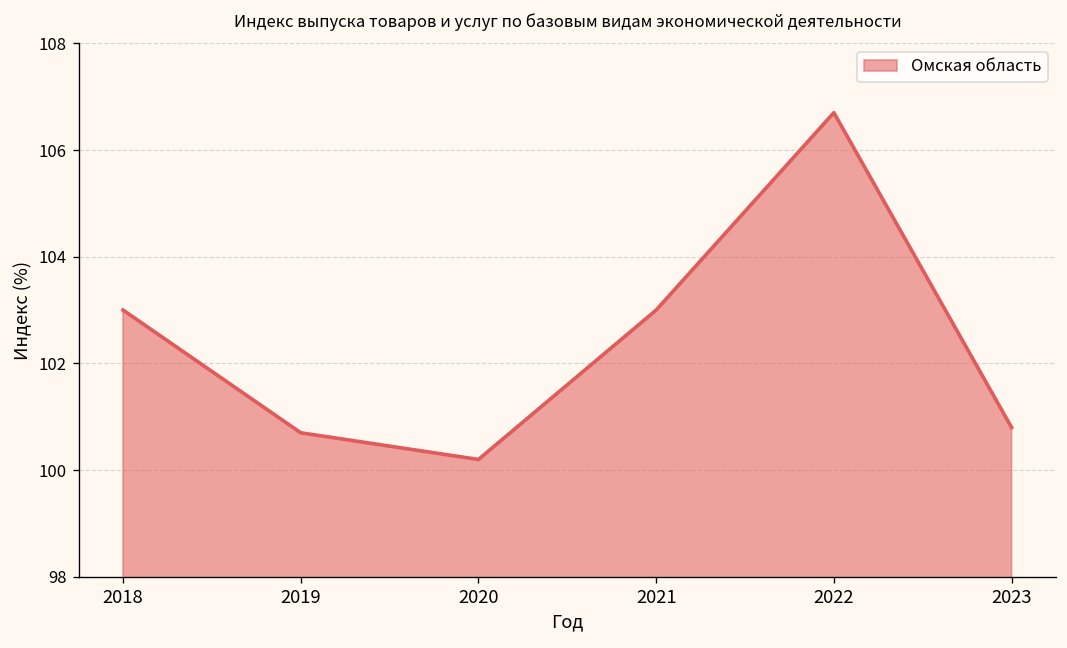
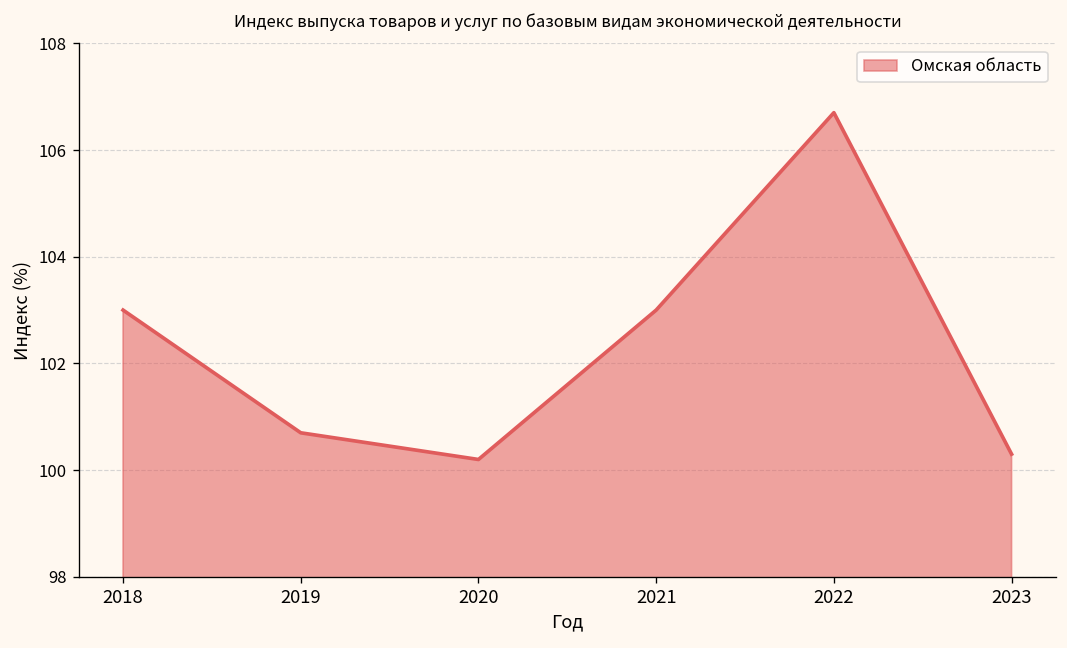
2023: 100.8 -> 100.3
